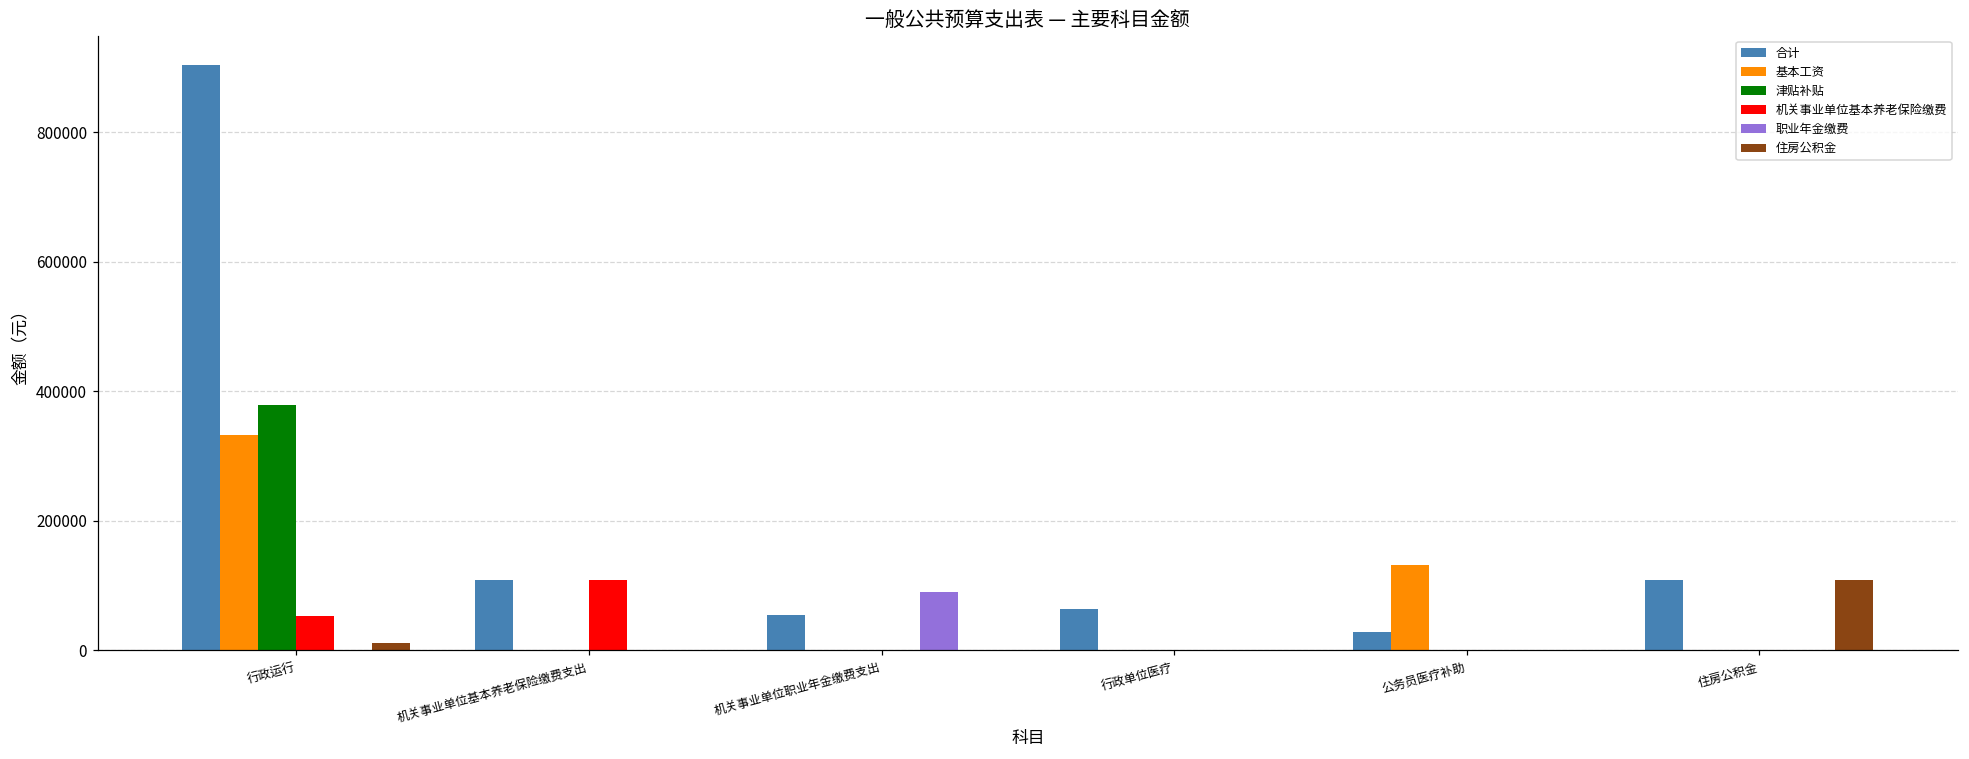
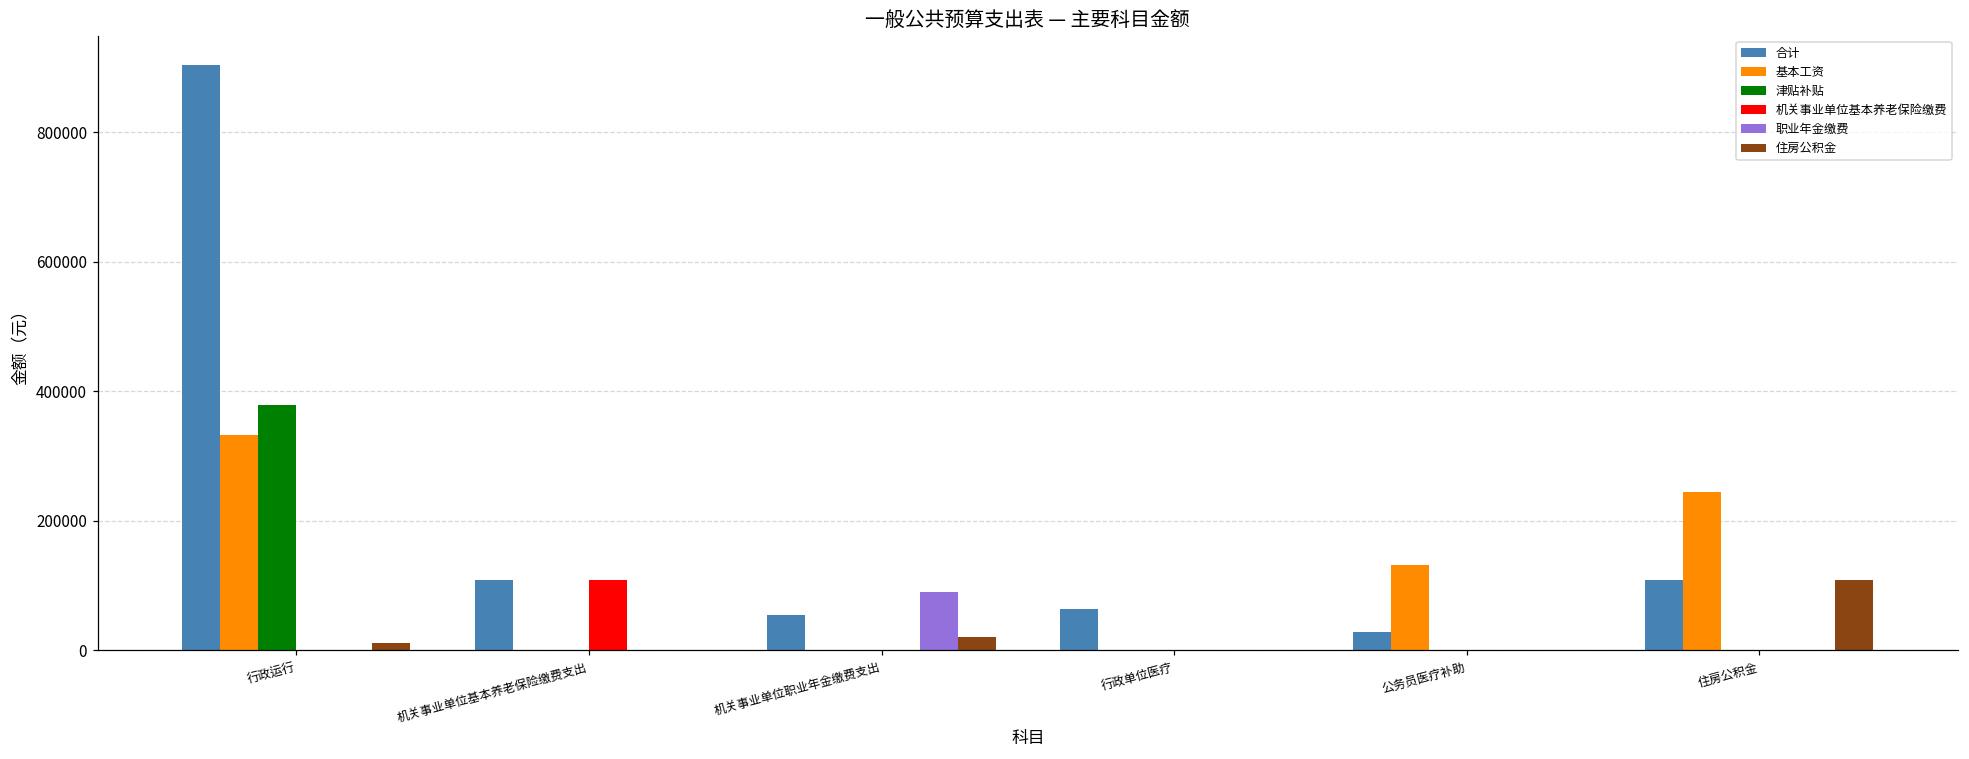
机关事业单位基本养老保险缴费, 行政运行: 50000 -> 0
住房公积金, 机关事业单位职业年金缴费支出: 0 -> 20000
基本工资, 住房公积金: 0 -> 240000
